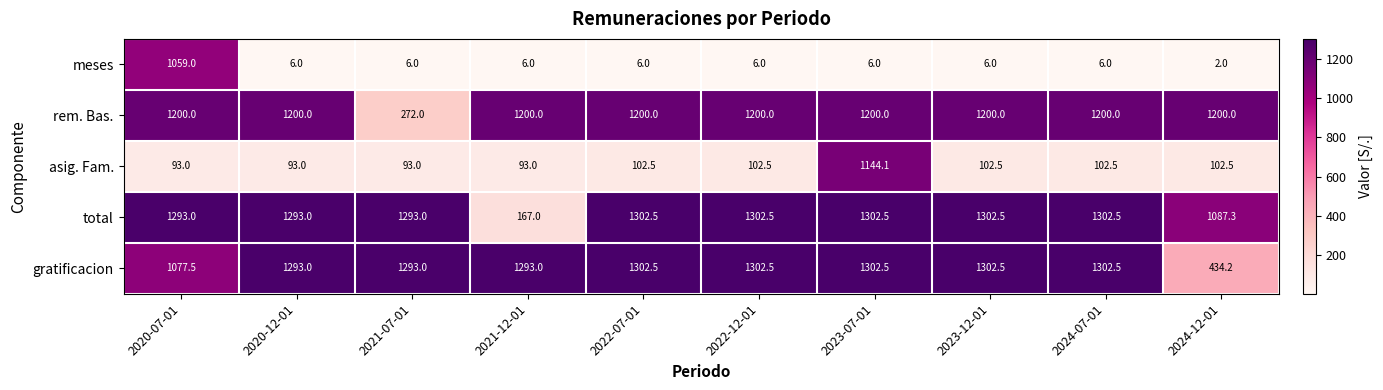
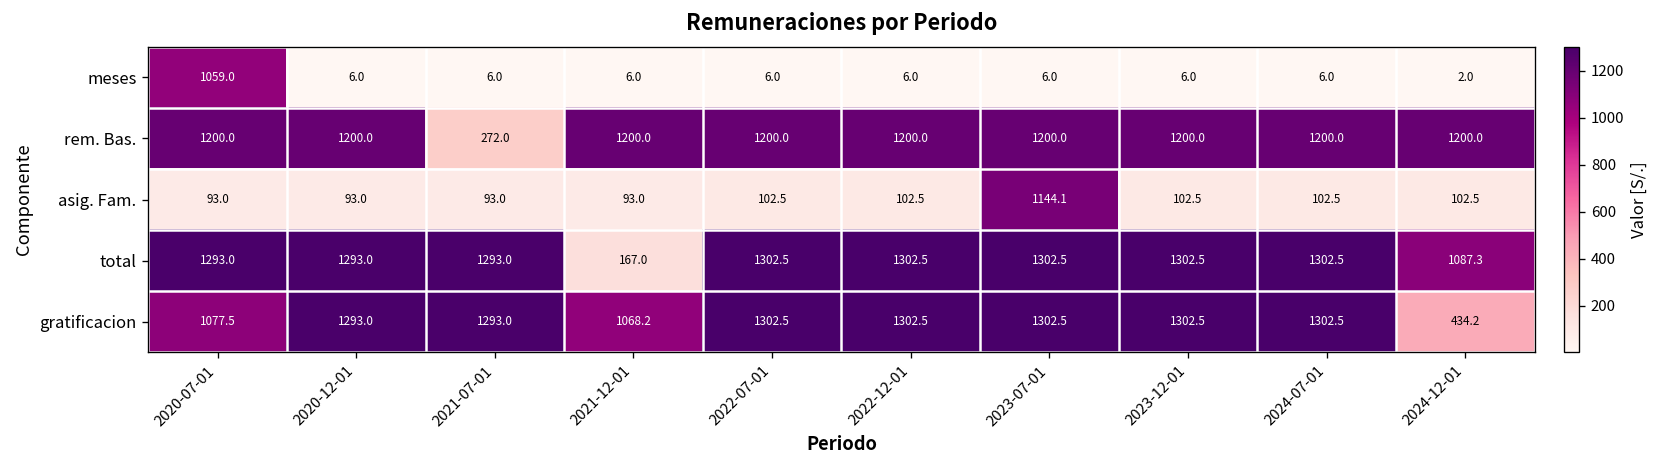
gratificacion, 2021-12-01: 1293.0 -> 1068.2
